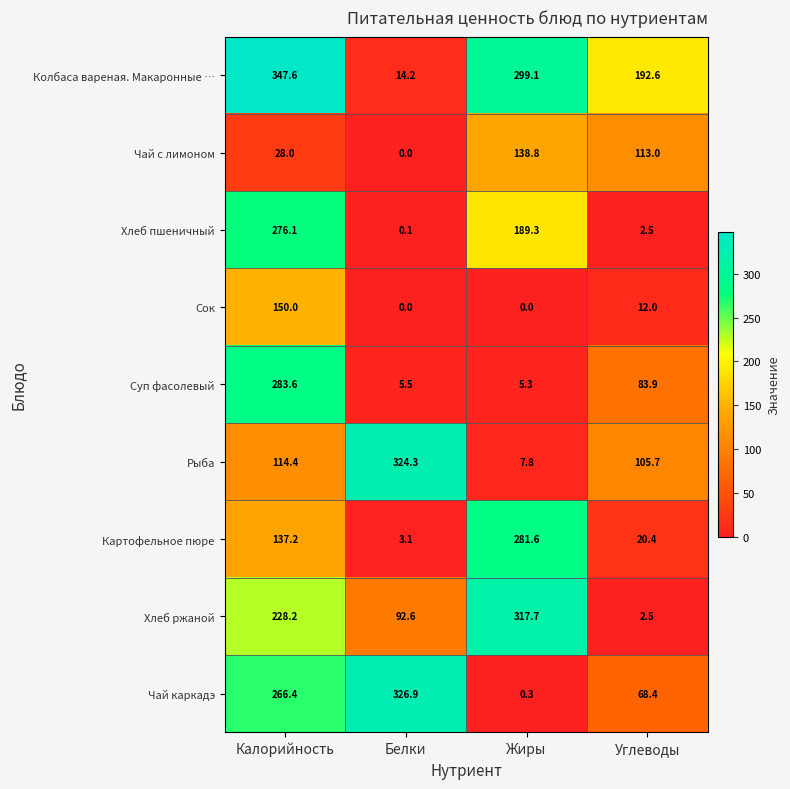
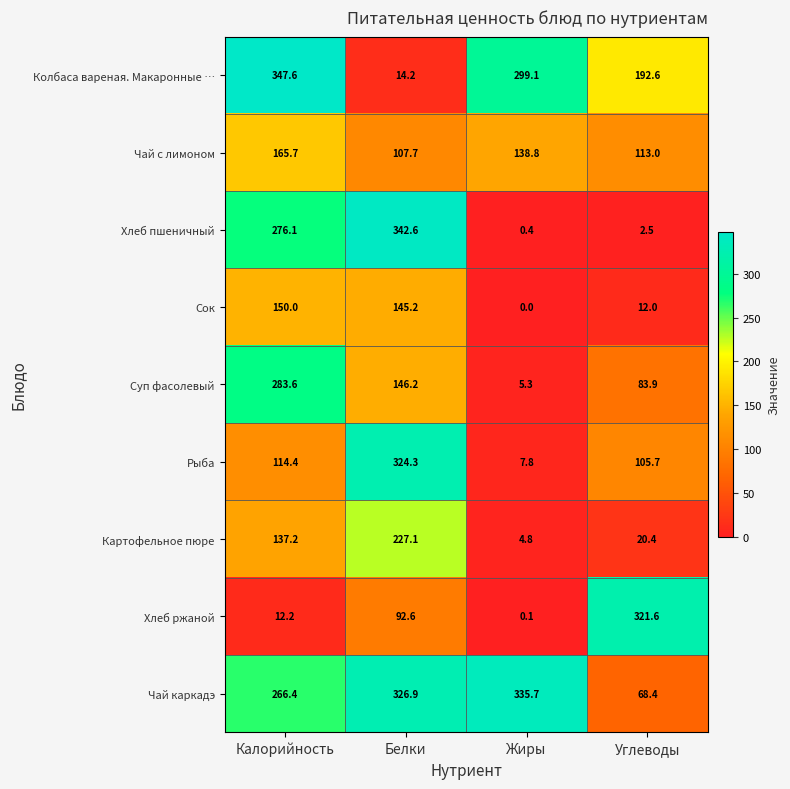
Чай с лимоном, Калорийность: 28.0 -> 165.7
Чай с лимоном, Белки: 0.0 -> 107.7
Хлеб пшеничный, Белки: 0.1 -> 342.6
Хлеб пшеничный, Жиры: 189.3 -> 0.4
Сок, Белки: 0.0 -> 145.2
Суп фасолевый, Белки: 5.5 -> 146.2
Картофельное пюре, Белки: 3.1 -> 227.1
Картофельное пюре, Жиры: 281.6 -> 4.8
Хлеб ржаной, Калорийность: 228.2 -> 12.2
Хлеб ржаной, Жиры: 317.7 -> 0.1
Хлеб ржаной, Углеводы: 2.5 -> 321.6
Чай каркадэ, Жиры: 0.3 -> 335.7
